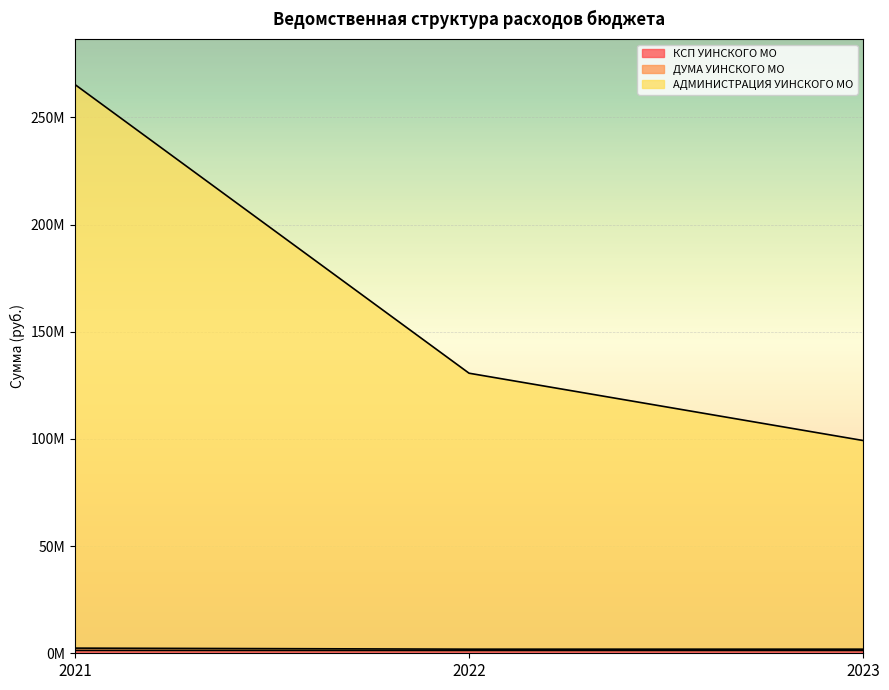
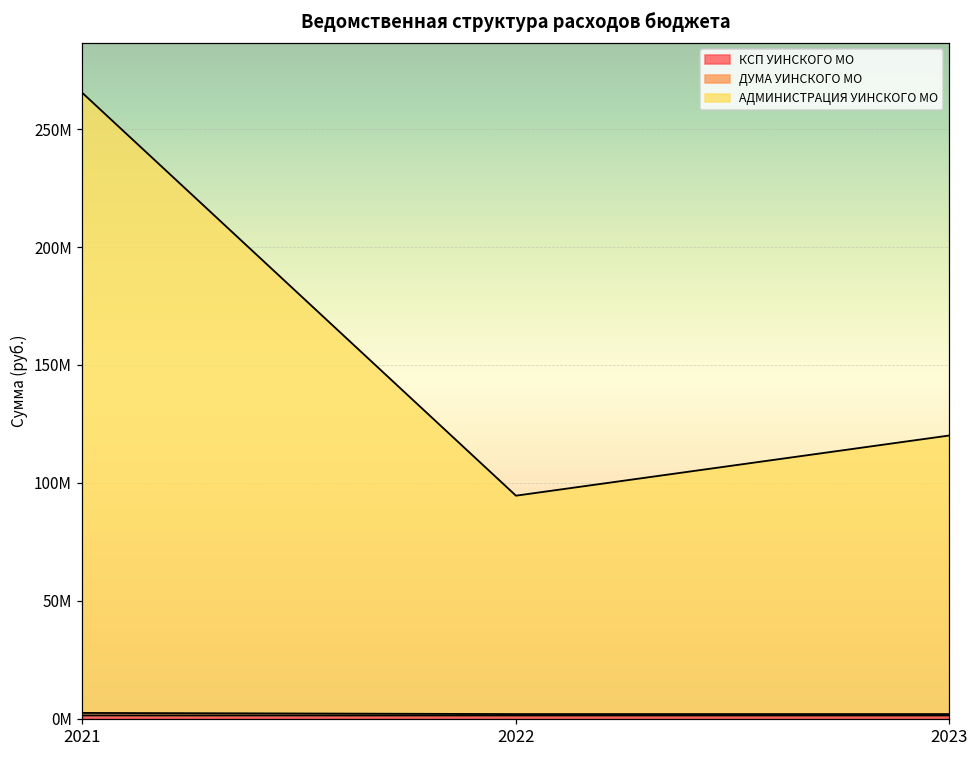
АДМИНИСТРАЦИЯ УИНСКОГО МО, 2022: 129000000 -> 93000000
АДМИНИСТРАЦИЯ УИНСКОГО МО, 2023: 97000000 -> 118000000
